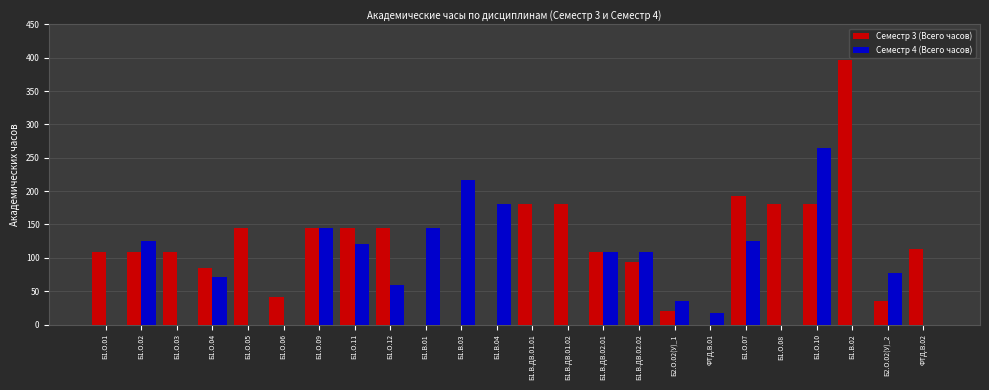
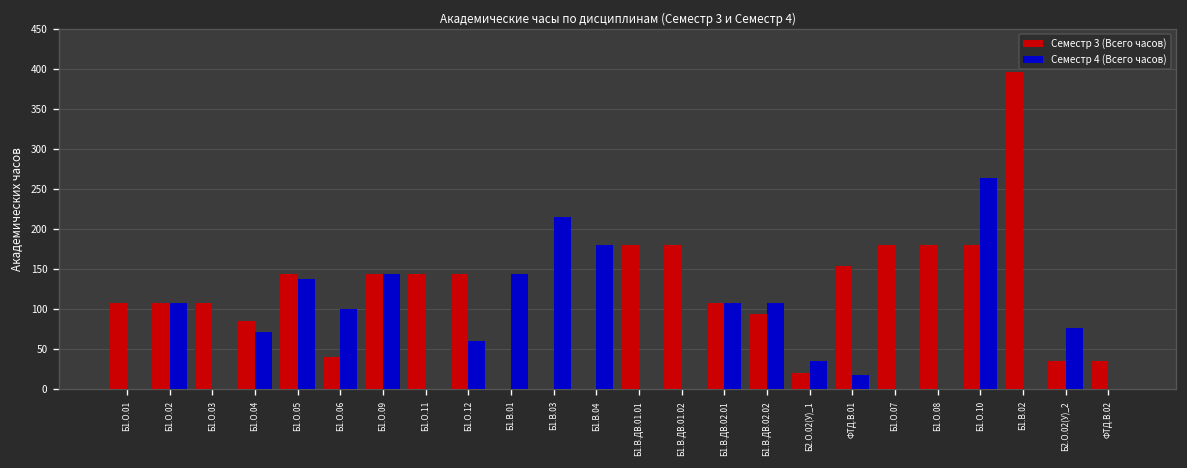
Семестр 4 (Всего часов), Б1.О.02: 130 -> 110
Семестр 4 (Всего часов), Б1.О.05: 0 -> 140
Семестр 4 (Всего часов), Б1.О.06: 0 -> 100
Семестр 4 (Всего часов), Б1.О.11: 120 -> 0
Семестр 3 (Всего часов), ФТД.В.01: 0 -> 150
Семестр 3 (Всего часов), Б1.О.07: 190 -> 180
Семестр 4 (Всего часов), Б1.О.07: 130 -> 0
Семестр 3 (Всего часов), ФТД.В.02: 110 -> 40
